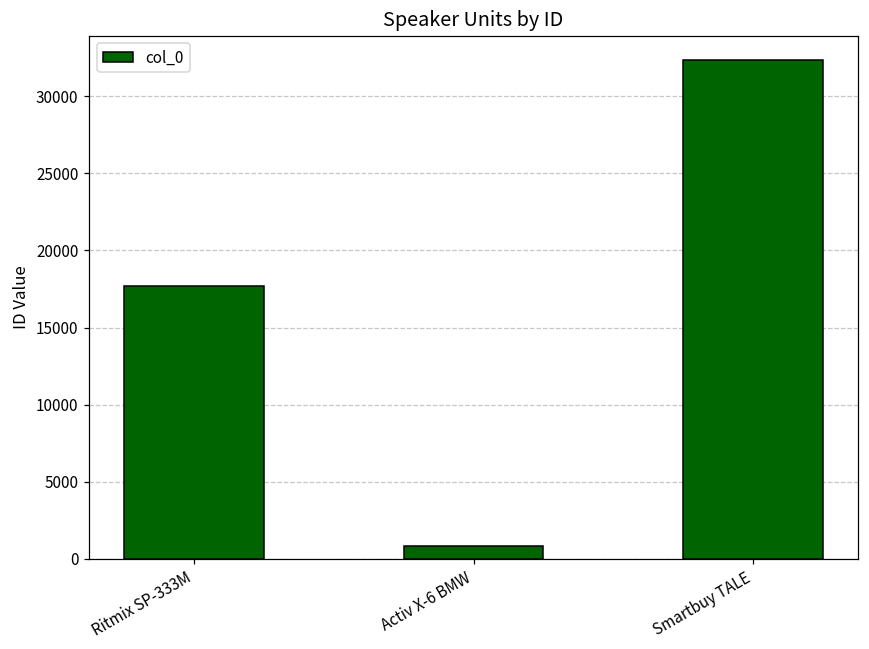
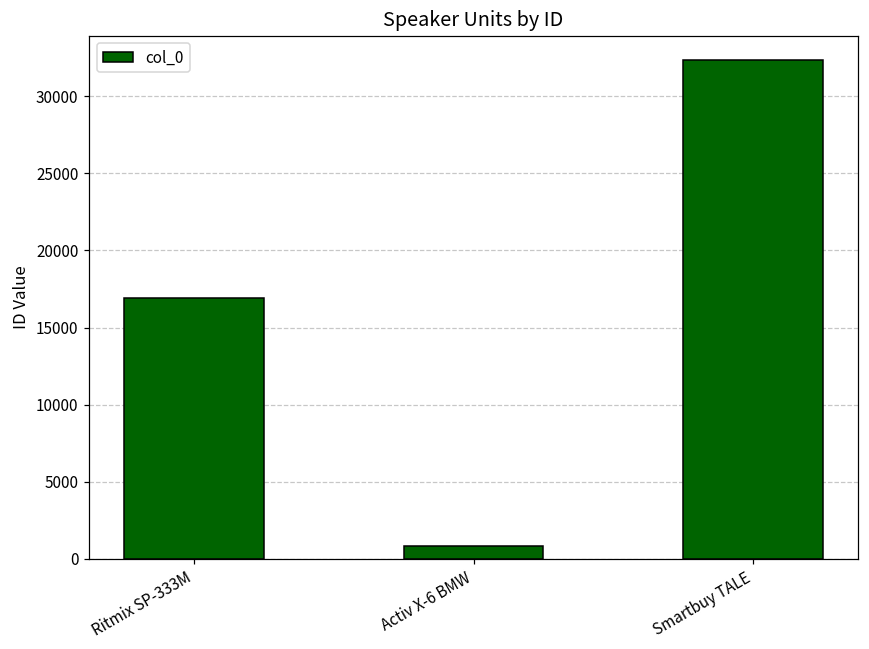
Ritmix SP-333M: 17700 -> 16900
